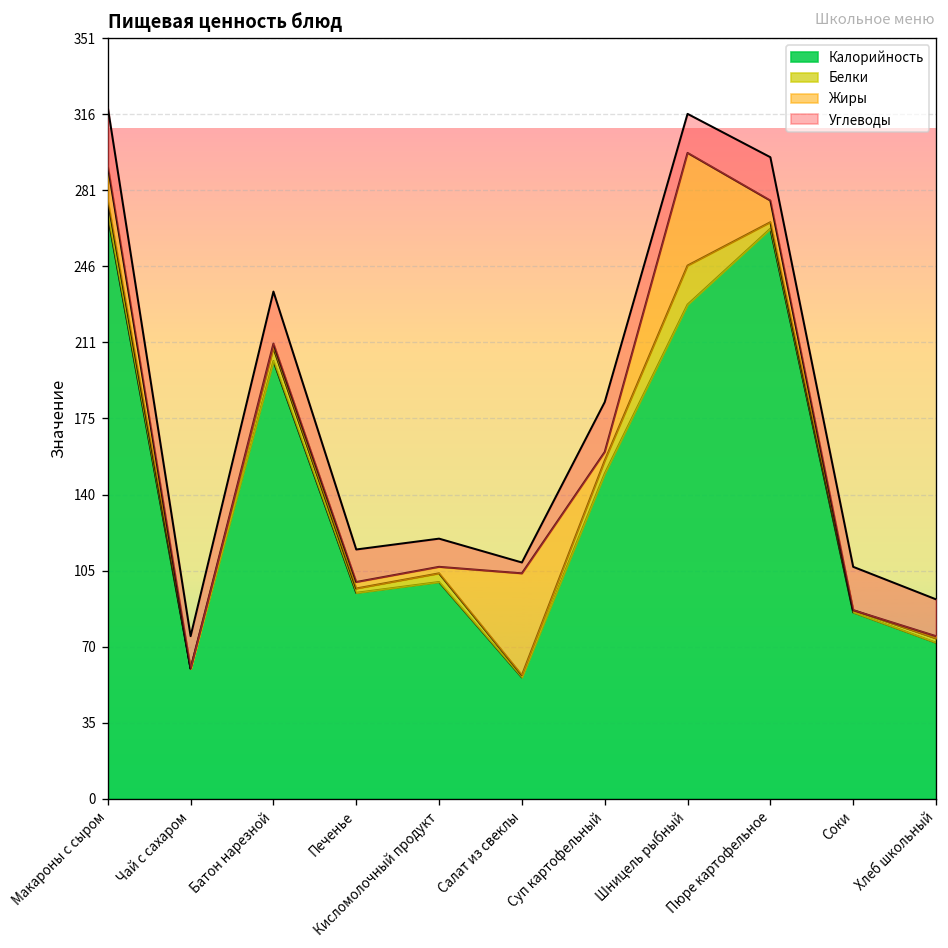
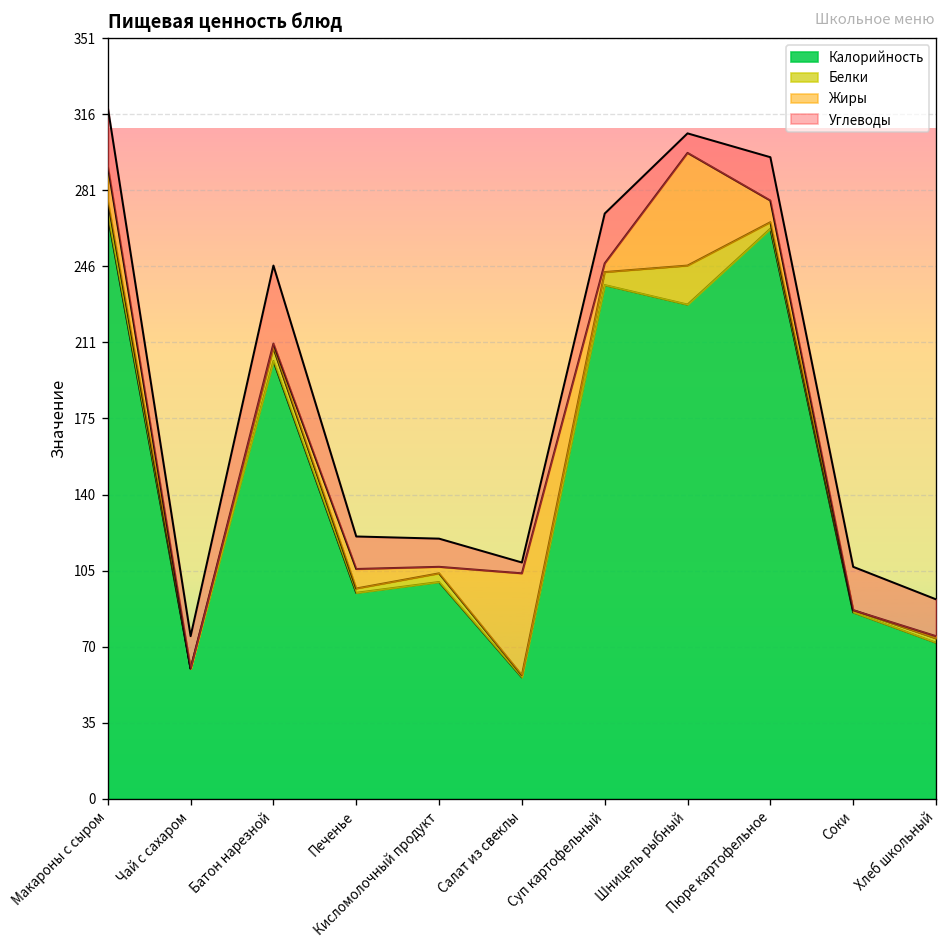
Углеводы, Батон нарезной: 24 -> 36
Жиры, Печенье: 3 -> 9
Калорийность, Суп картофельный: 150 -> 237
Углеводы, Шницель рыбный: 18 -> 9
